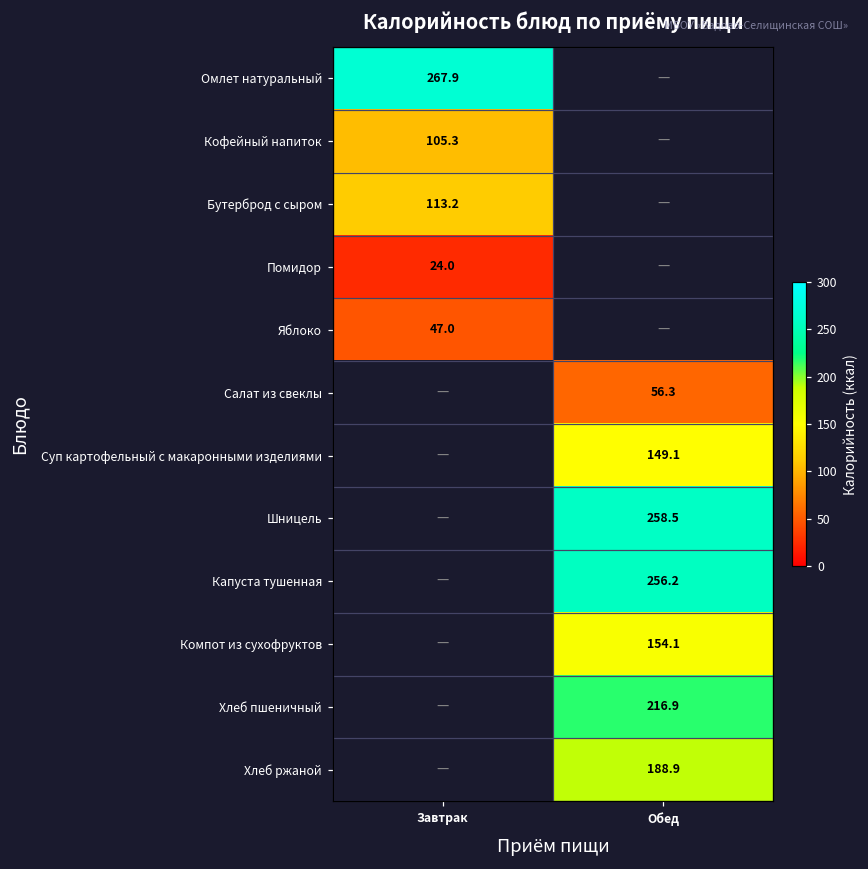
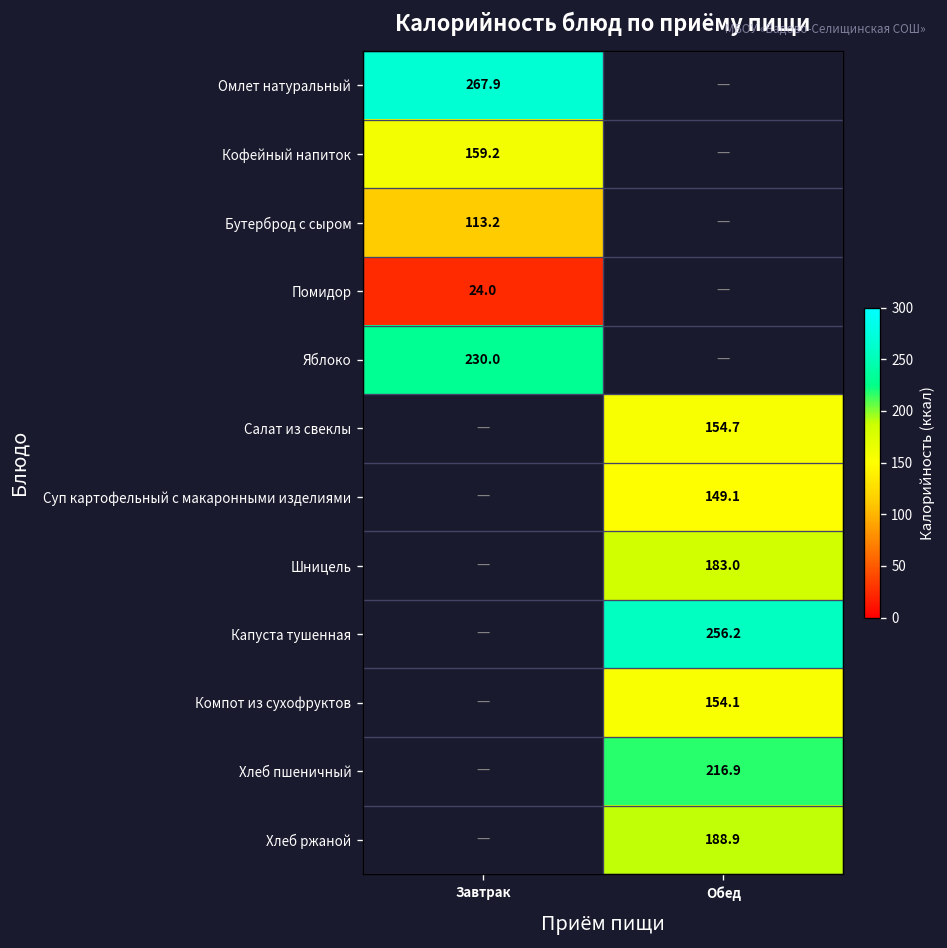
Кофейный напиток, Завтрак: 105.3 -> 159.2
Яблоко, Завтрак: 47.0 -> 230.0
Салат из свеклы, Обед: 56.3 -> 154.7
Шницель, Обед: 258.5 -> 183.0
